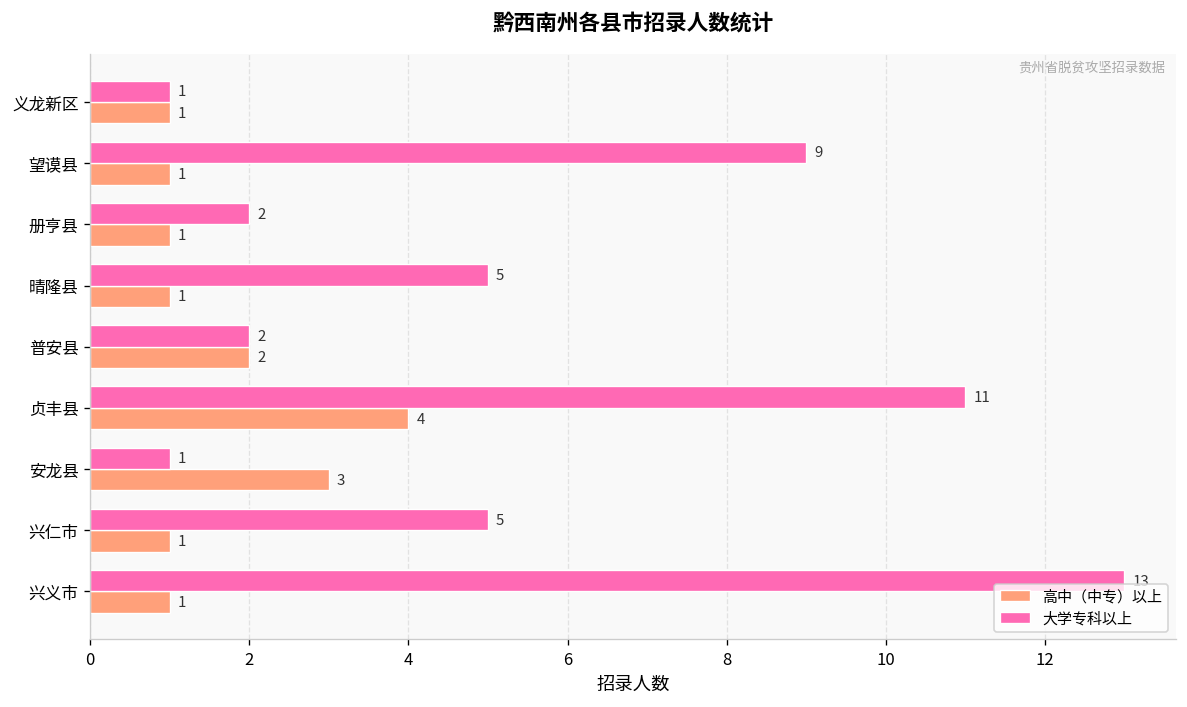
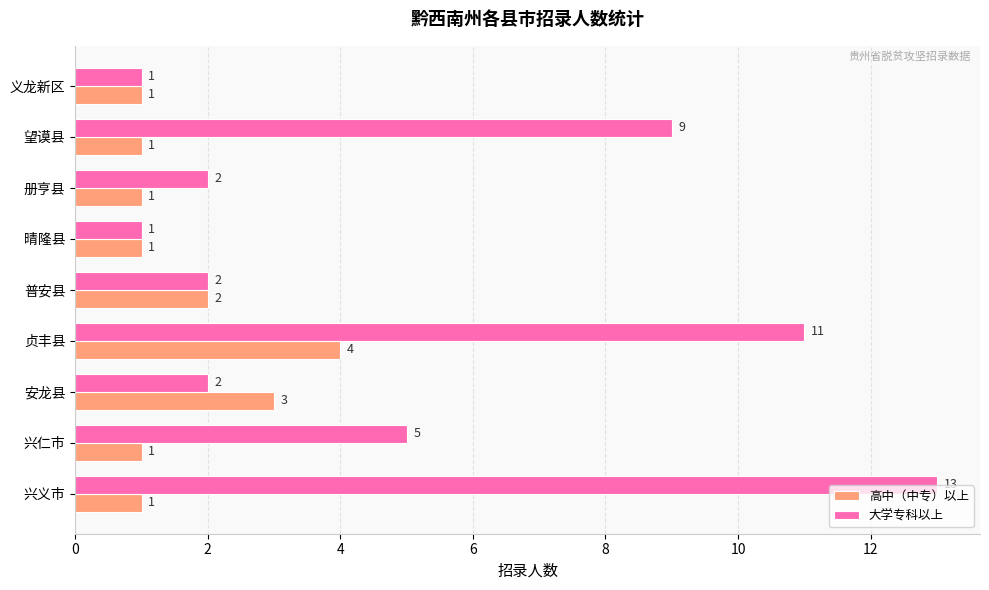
大学专科以上, 晴隆县: 5 -> 1
大学专科以上, 安龙县: 1 -> 2
